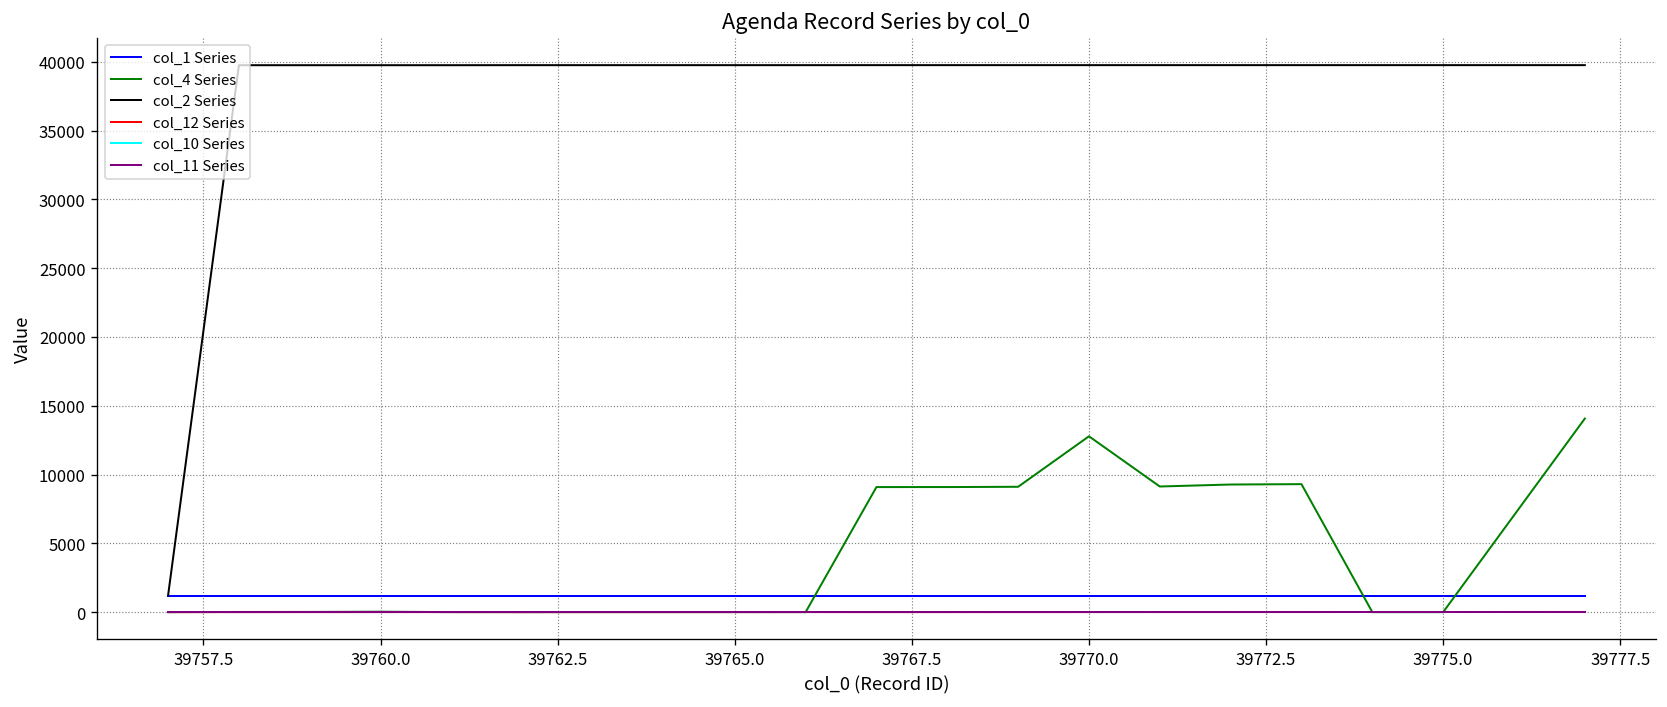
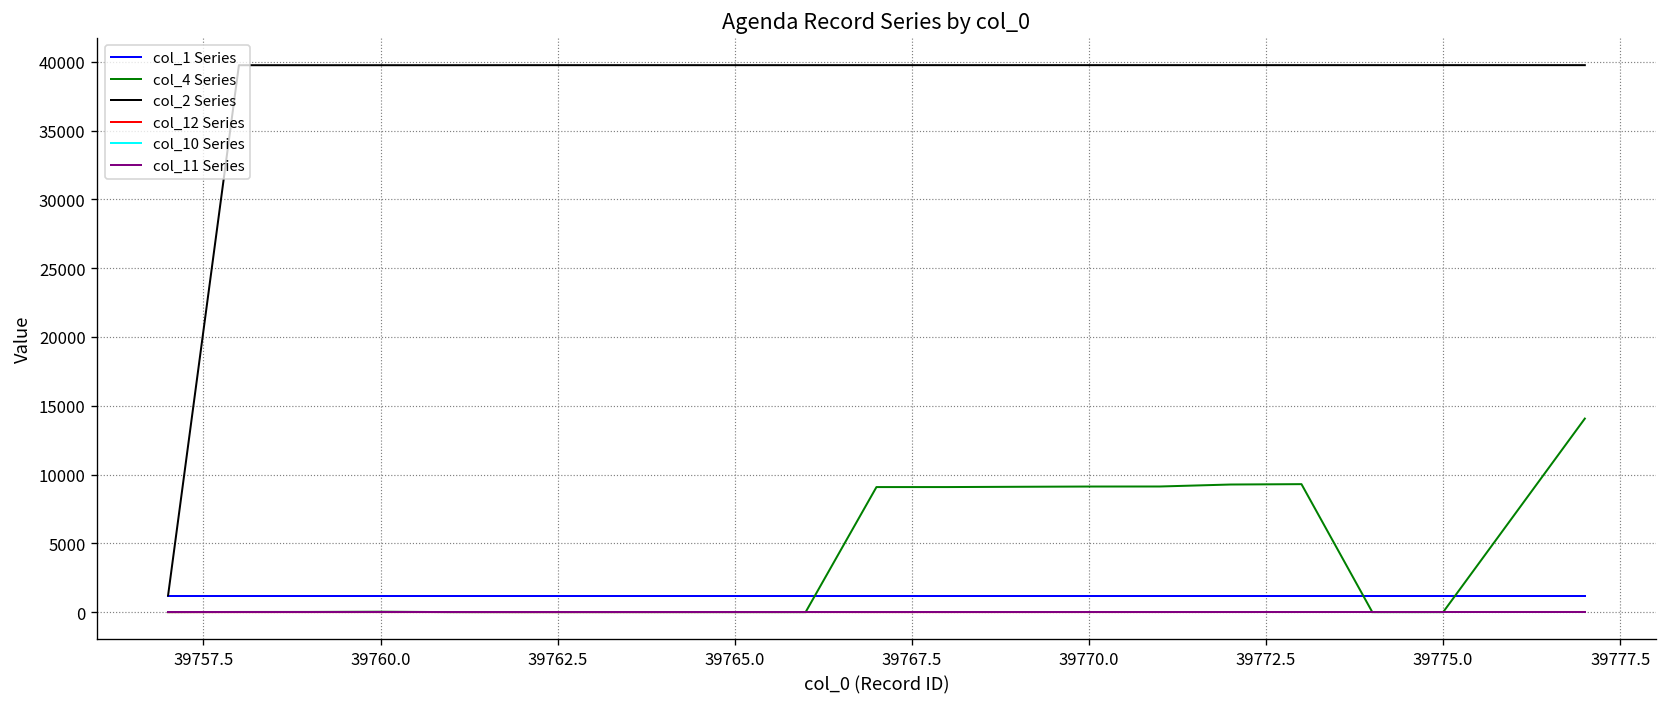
col_4 Series, 39770.0: 12800 -> 9100
